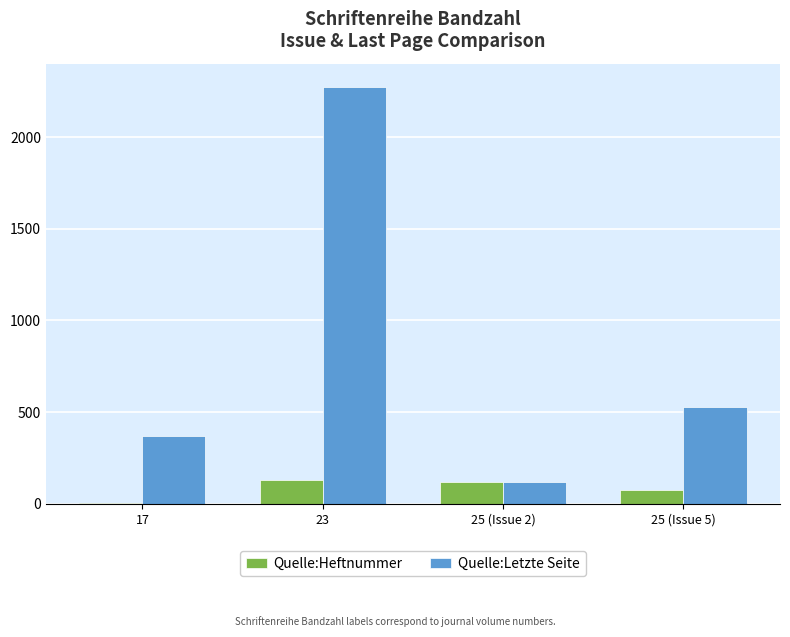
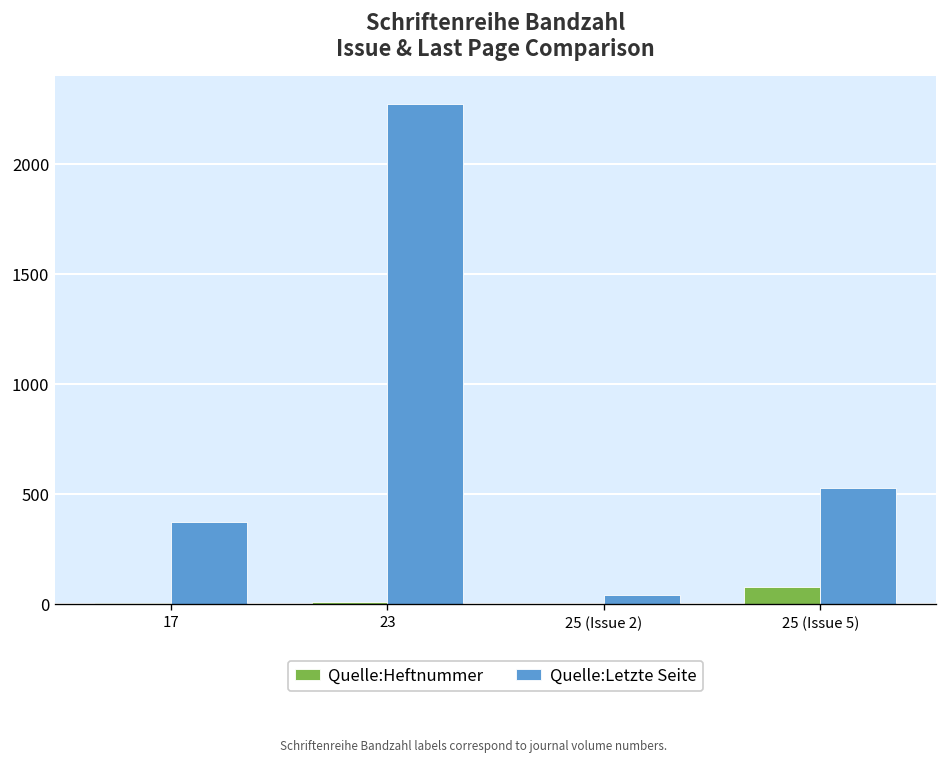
Quelle:Heftnummer, 23: 130 -> 10
Quelle:Heftnummer, 25 (Issue 2): 120 -> 0
Quelle:Letzte Seite, 25 (Issue 2): 120 -> 40
